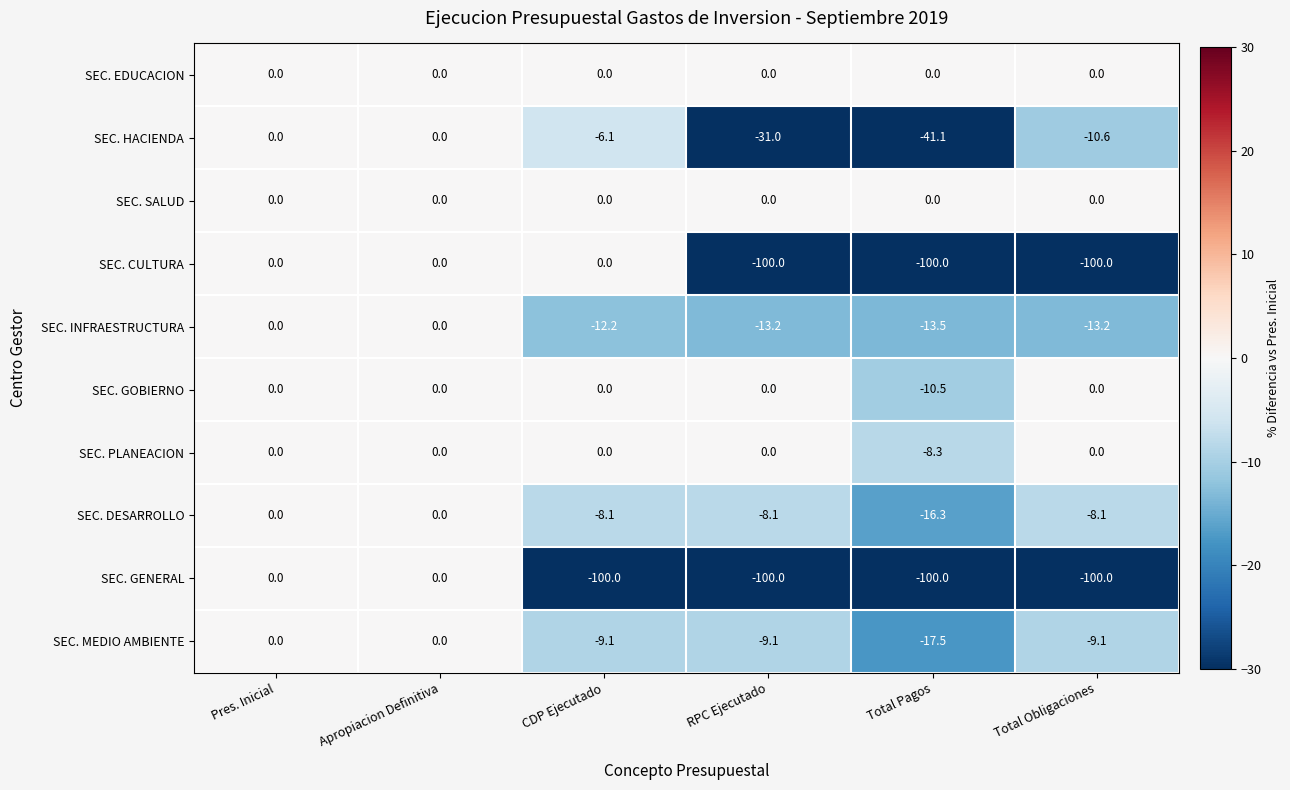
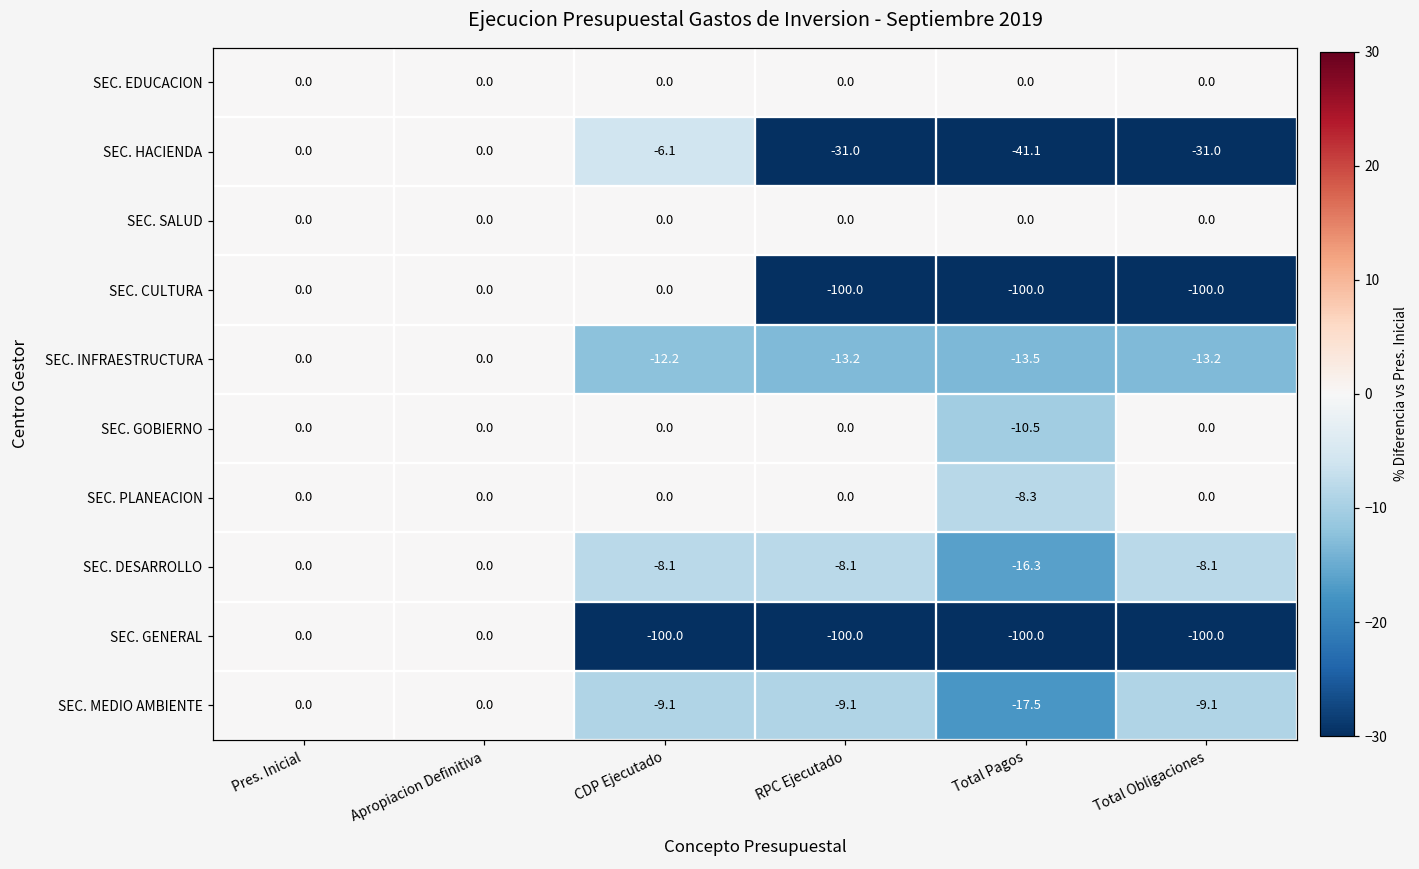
SEC. HACIENDA, Total Obligaciones: -10.6 -> -31.0
